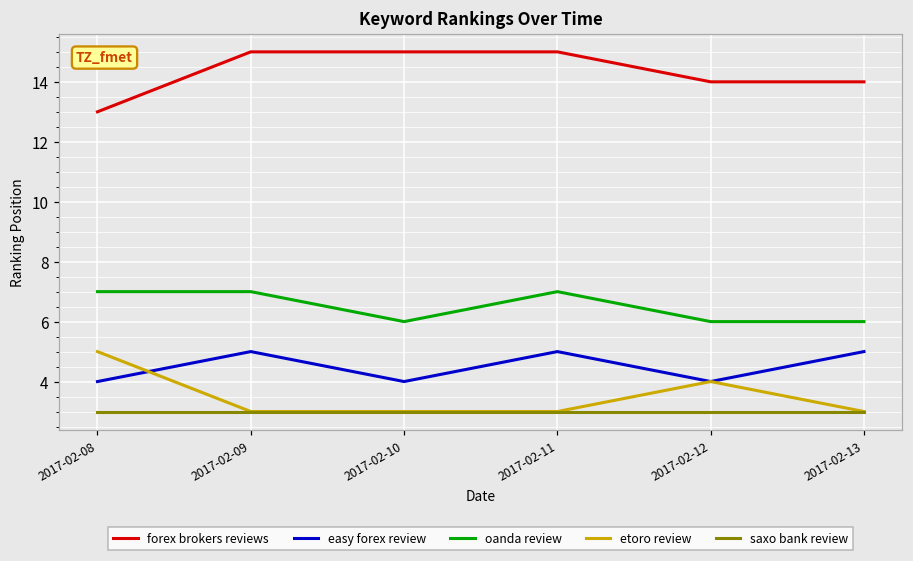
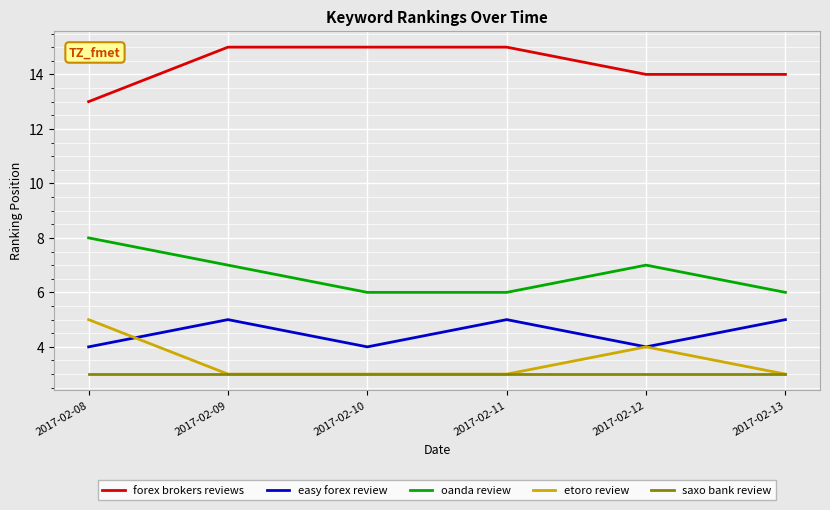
oanda review, 2017-02-08: 7 -> 8
oanda review, 2017-02-11: 7 -> 6
oanda review, 2017-02-12: 6 -> 7
